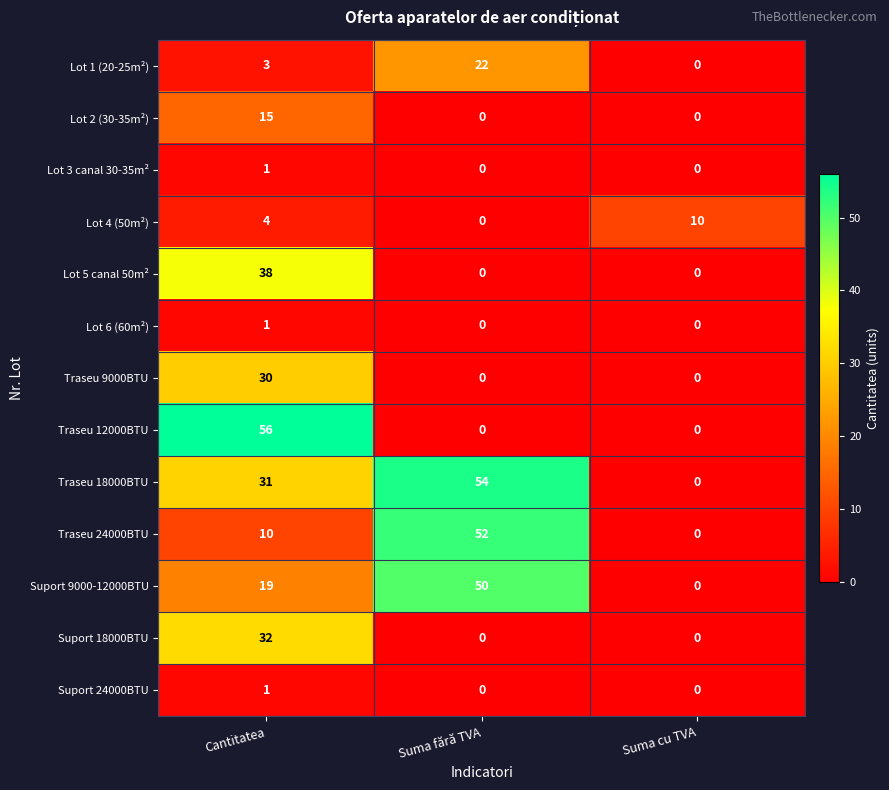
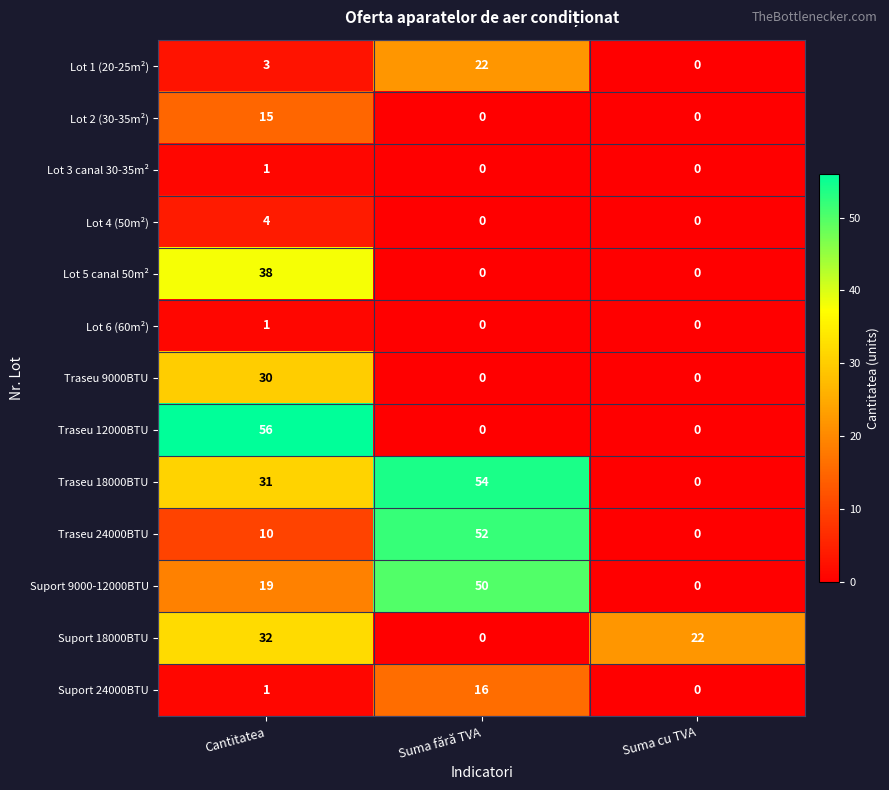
Lot 4 (50m²), Suma cu TVA: 10 -> 0
Suport 18000BTU, Suma cu TVA: 0 -> 22
Suport 24000BTU, Suma fără TVA: 0 -> 16
